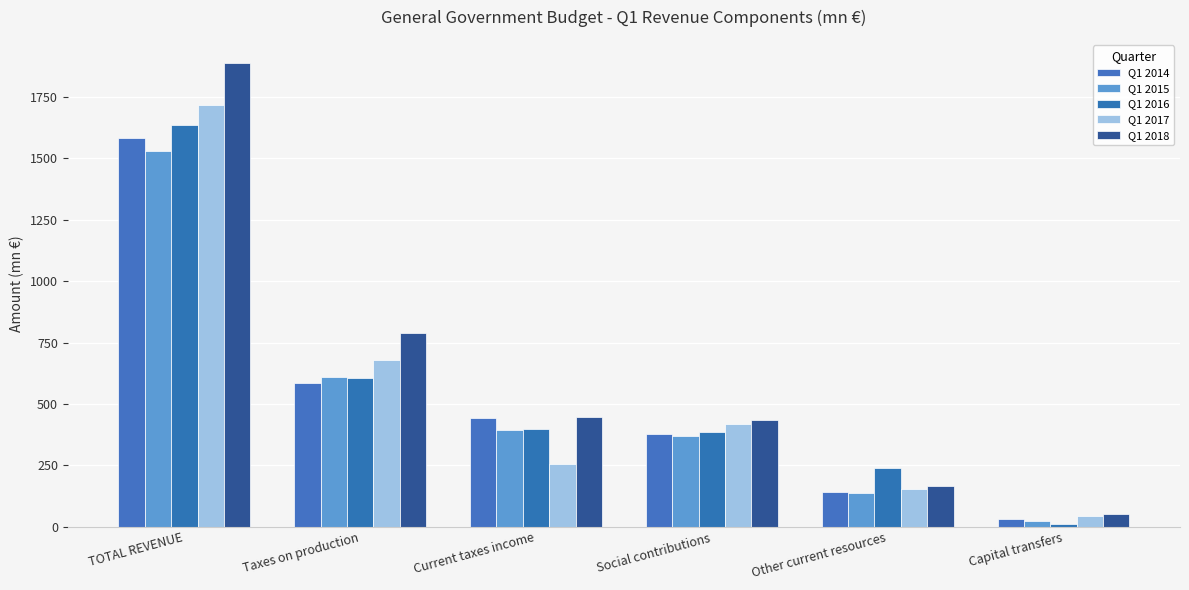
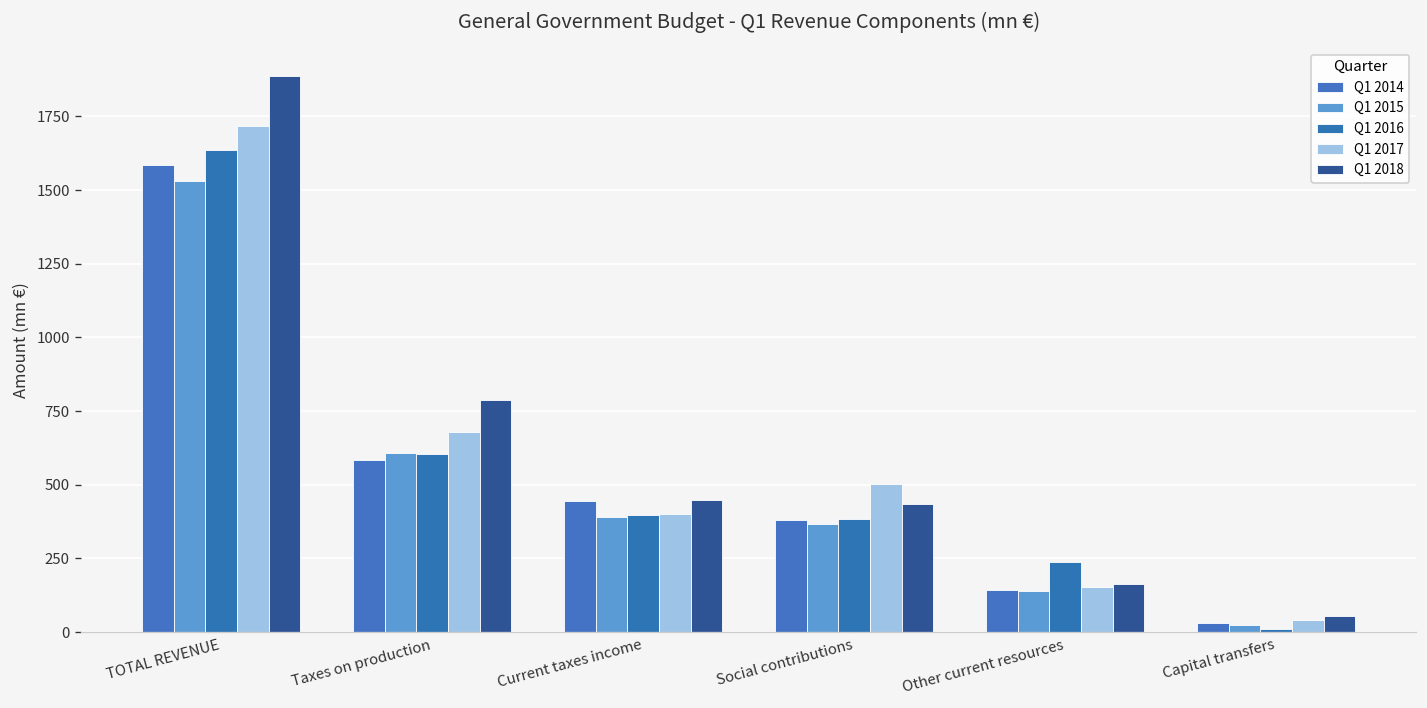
Q1 2017, Current taxes income: 260 -> 400
Q1 2017, Social contributions: 420 -> 500
